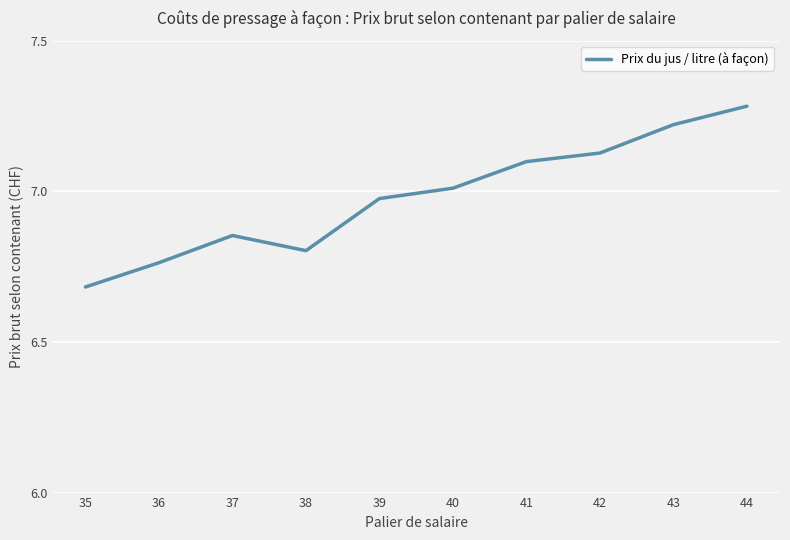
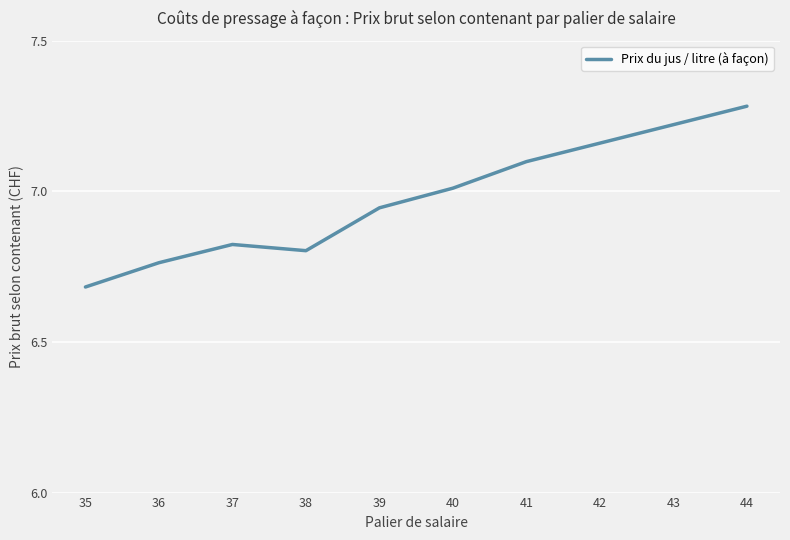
37: 6.85 -> 6.82
39: 6.98 -> 6.95
42: 7.13 -> 7.16
